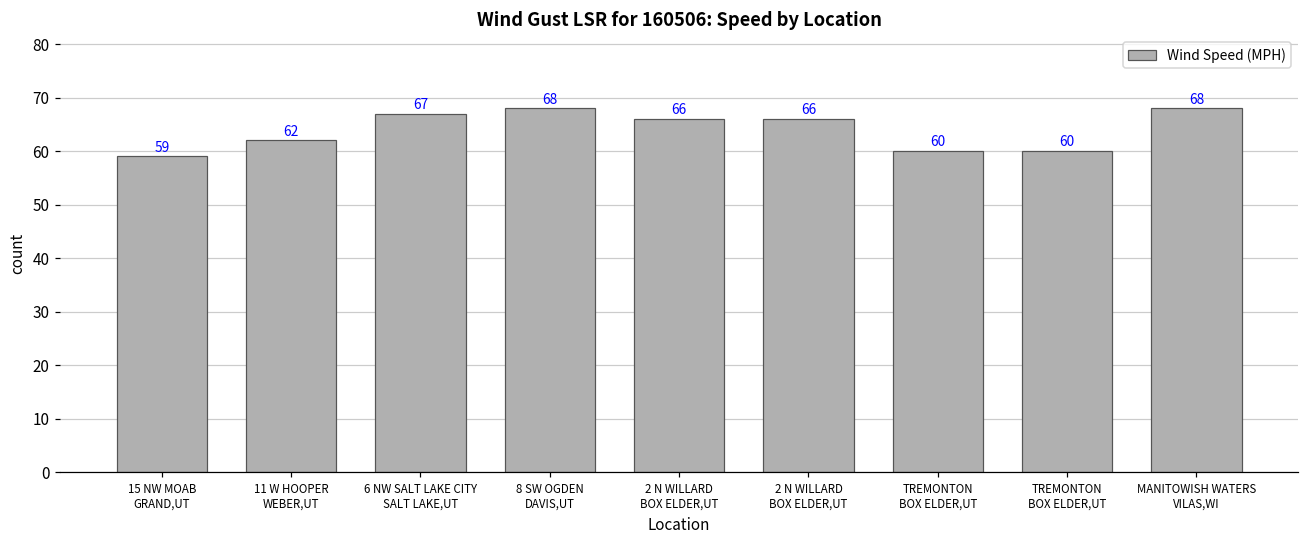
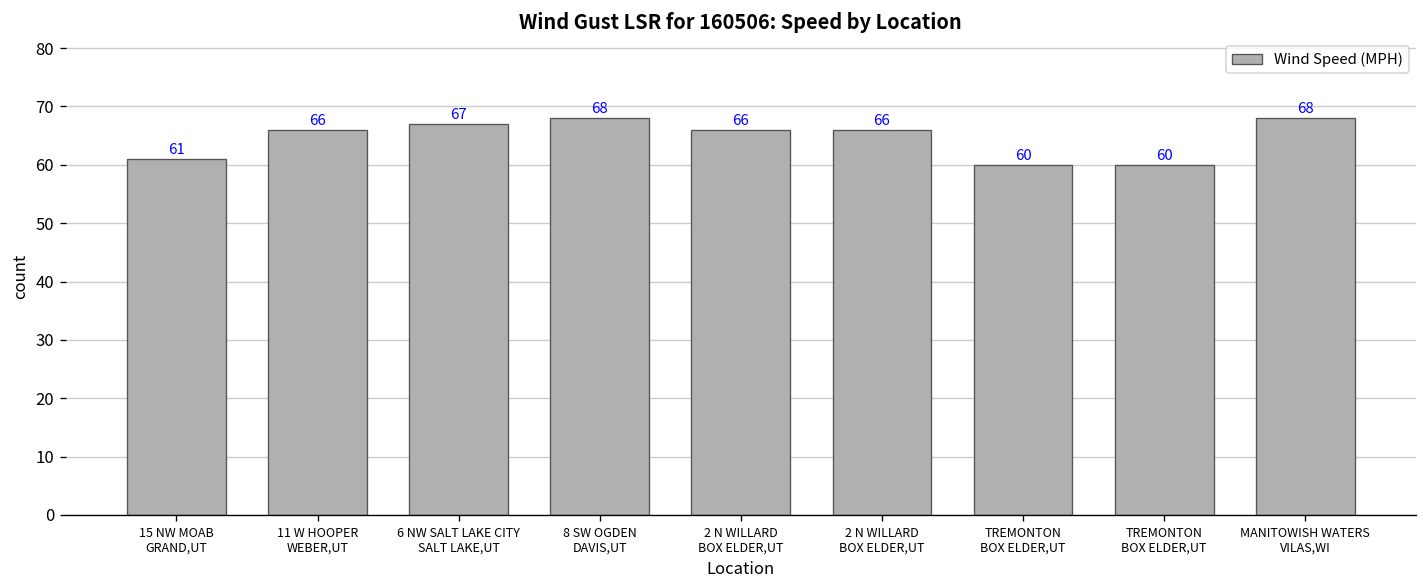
15 NW MOAB GRAND,UT: 59 -> 61
11 W HOOPER WEBER,UT: 62 -> 66
